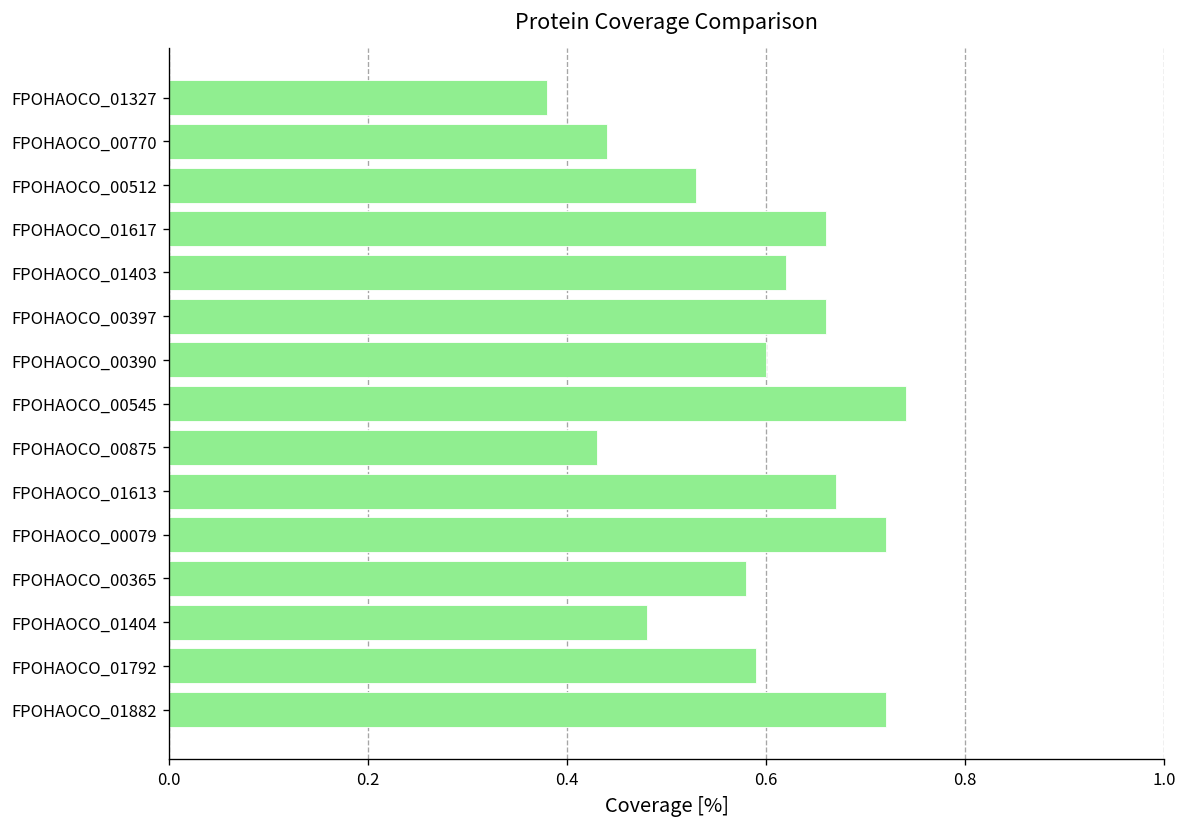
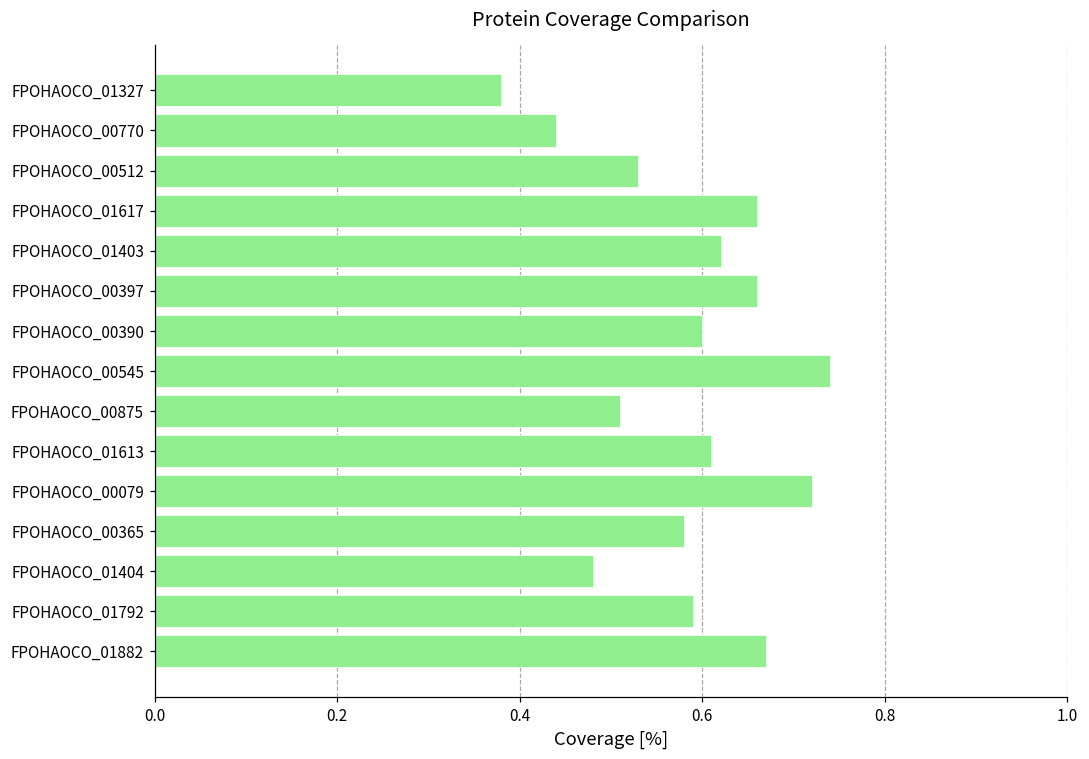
FPOHAOCO_00875: 0.43 -> 0.51
FPOHAOCO_01613: 0.67 -> 0.61
FPOHAOCO_01882: 0.72 -> 0.67
